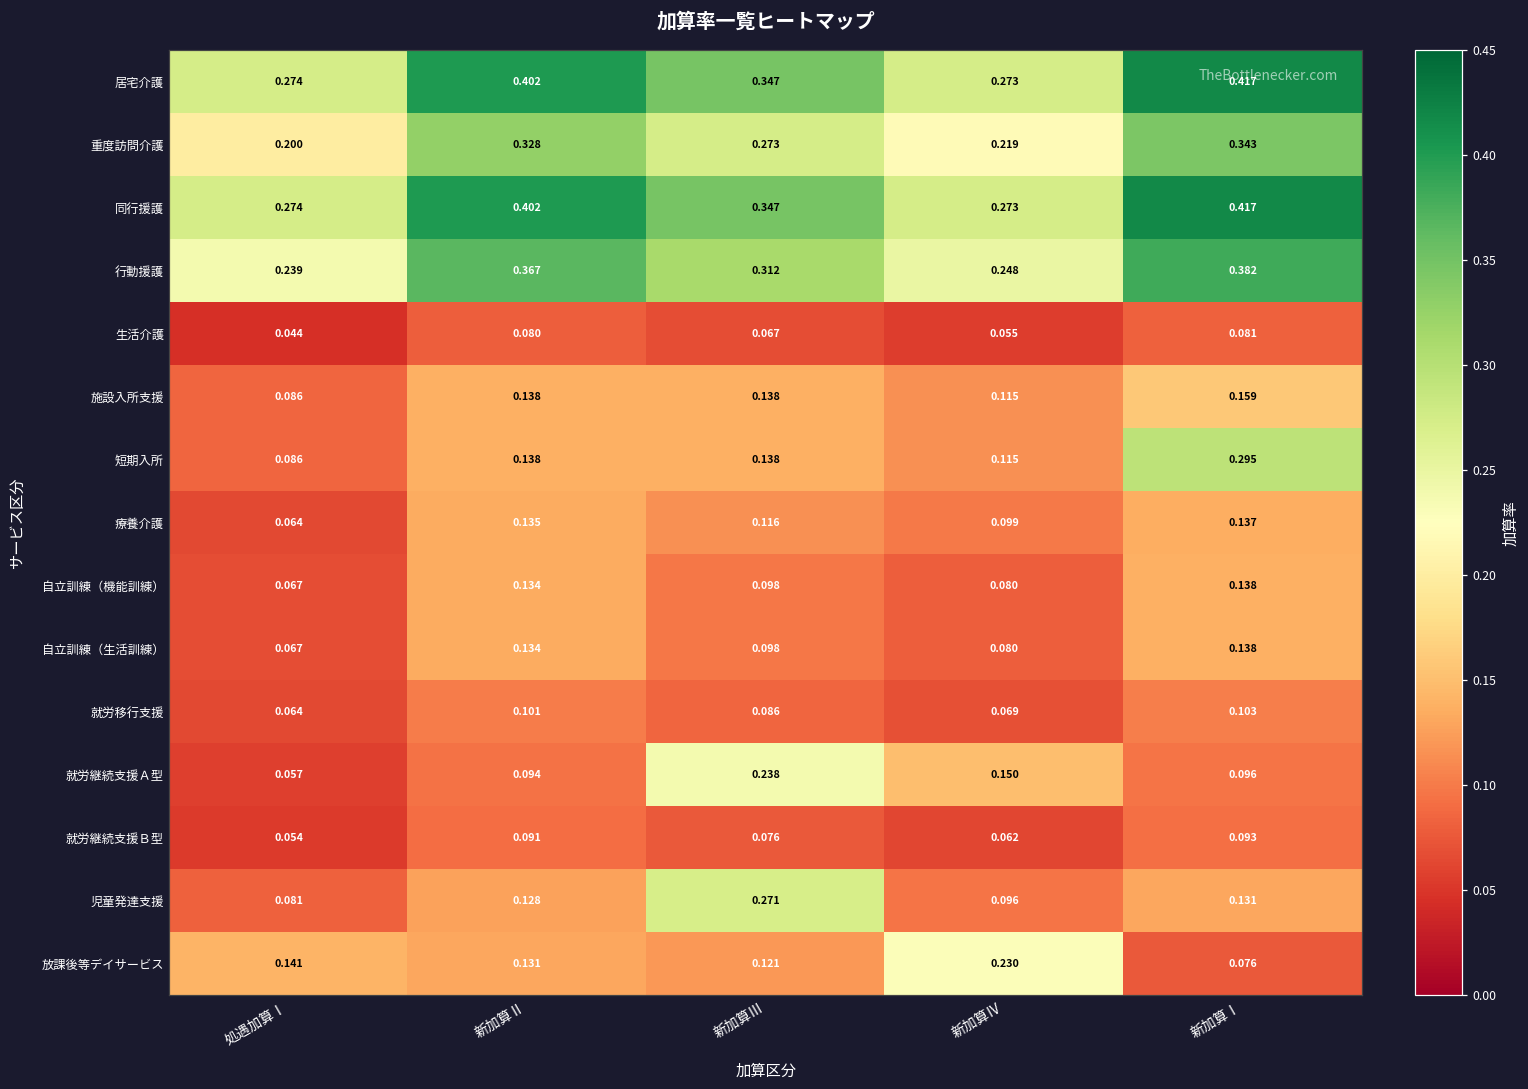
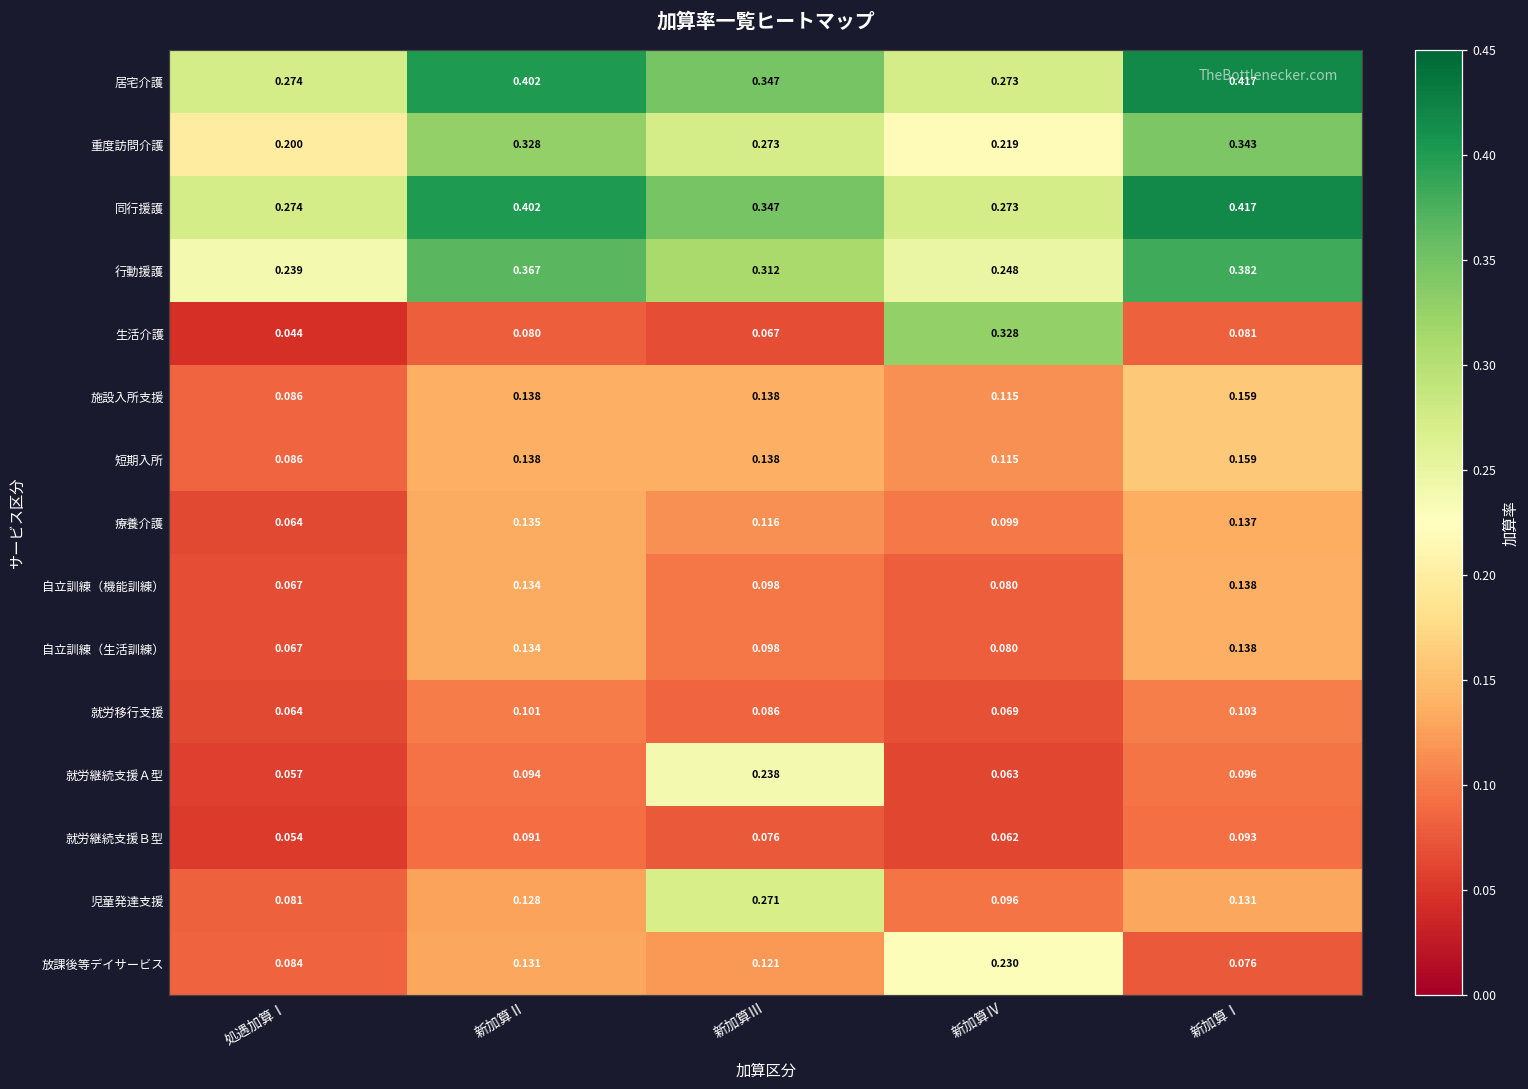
生活介護, 新加算Ⅳ: 0.055 -> 0.328
短期入所, 新加算Ⅰ: 0.295 -> 0.159
就労継続支援Ａ型, 新加算Ⅳ: 0.150 -> 0.063
放課後等デイサービス, 処遇加算Ⅰ: 0.141 -> 0.084
